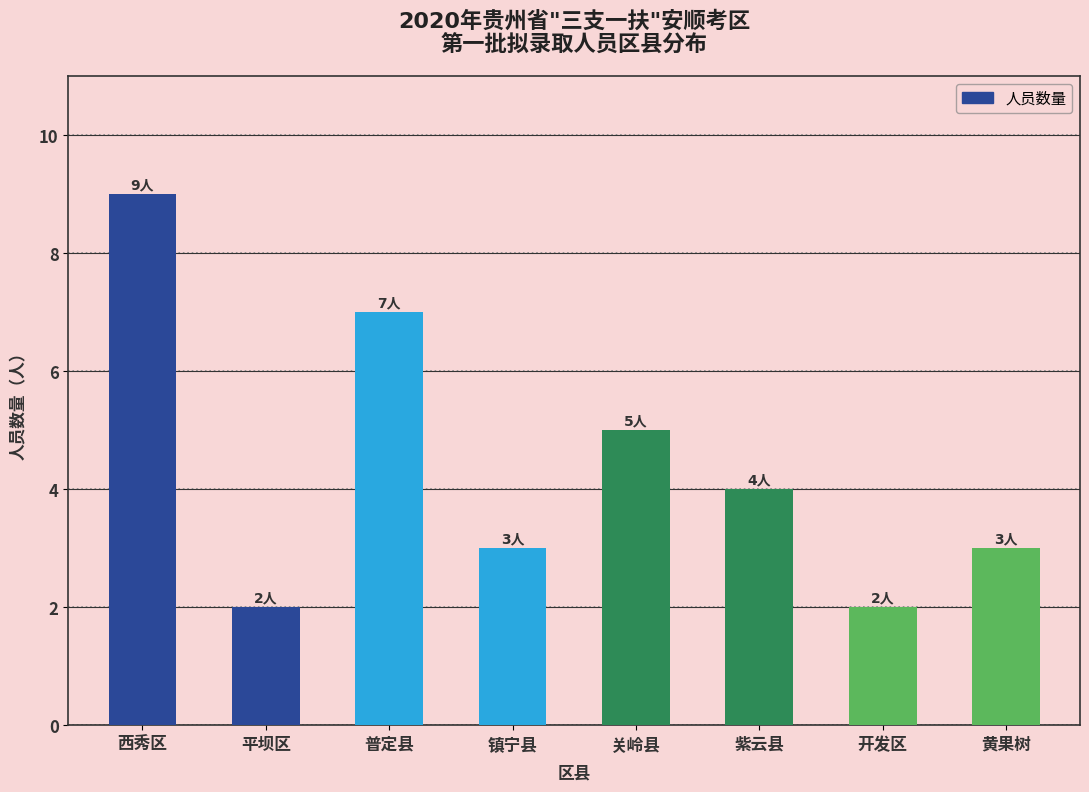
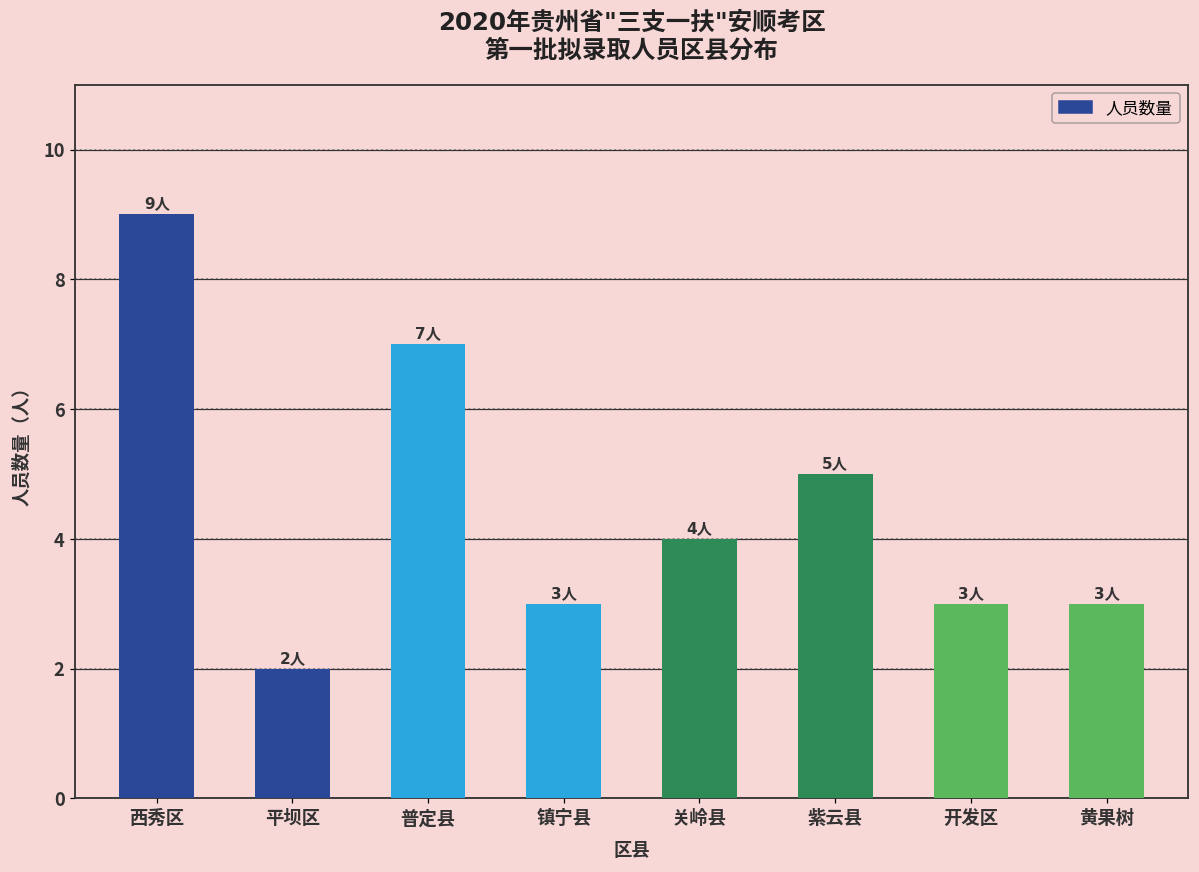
关岭县: 5人 -> 4人
紫云县: 4人 -> 5人
开发区: 2人 -> 3人
